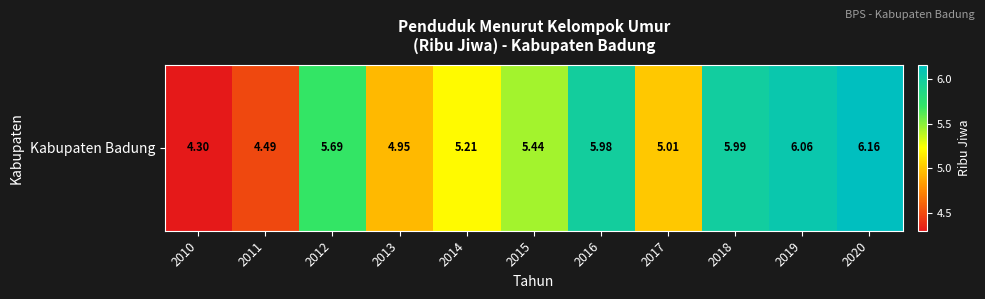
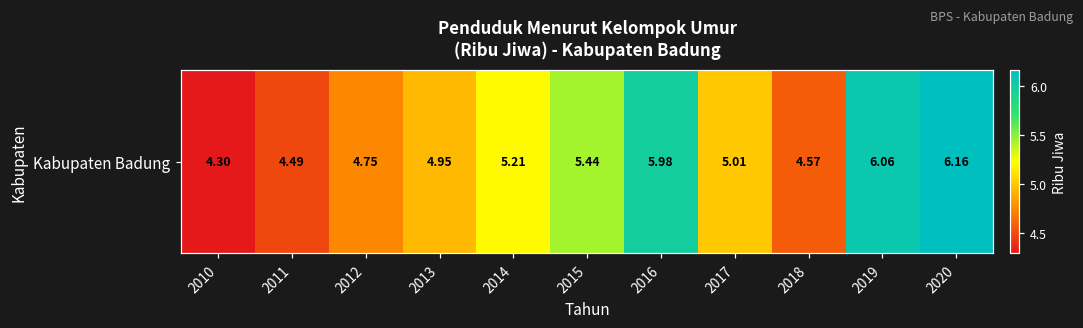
Kabupaten Badung, 2012: 5.69 -> 4.75
Kabupaten Badung, 2018: 5.99 -> 4.57
